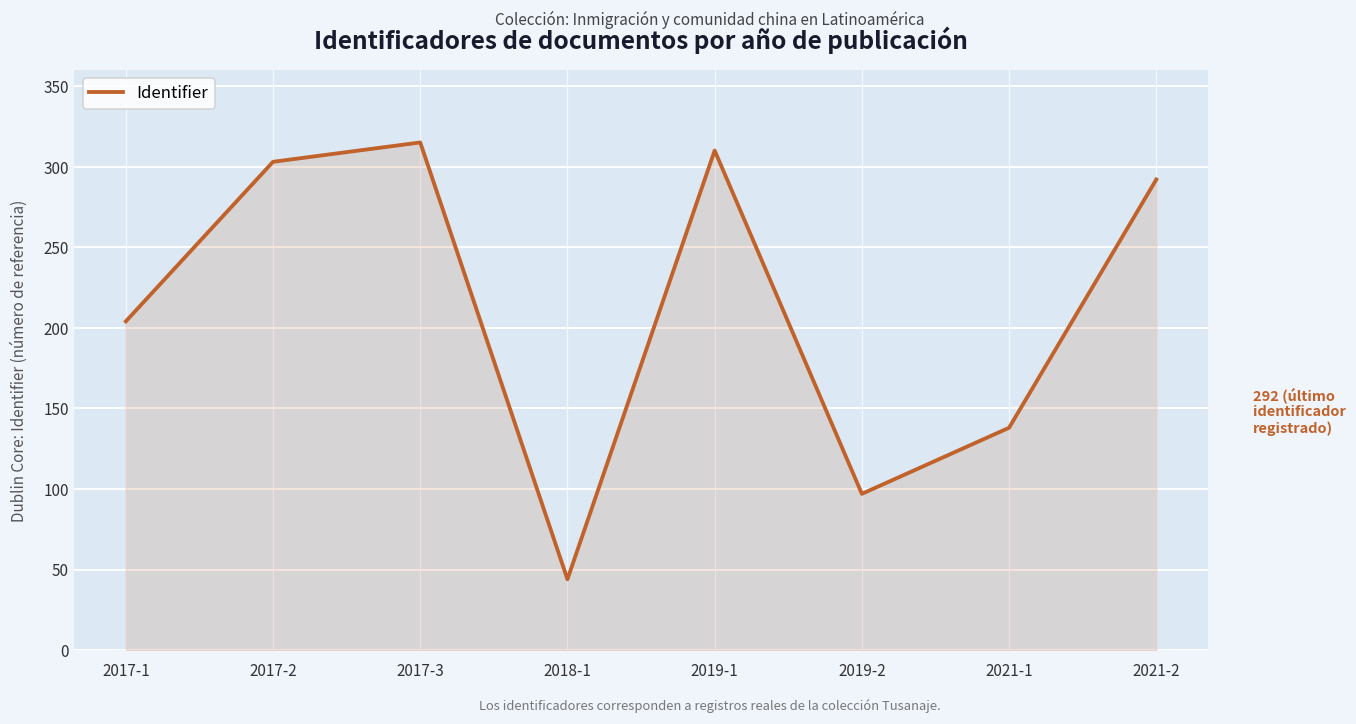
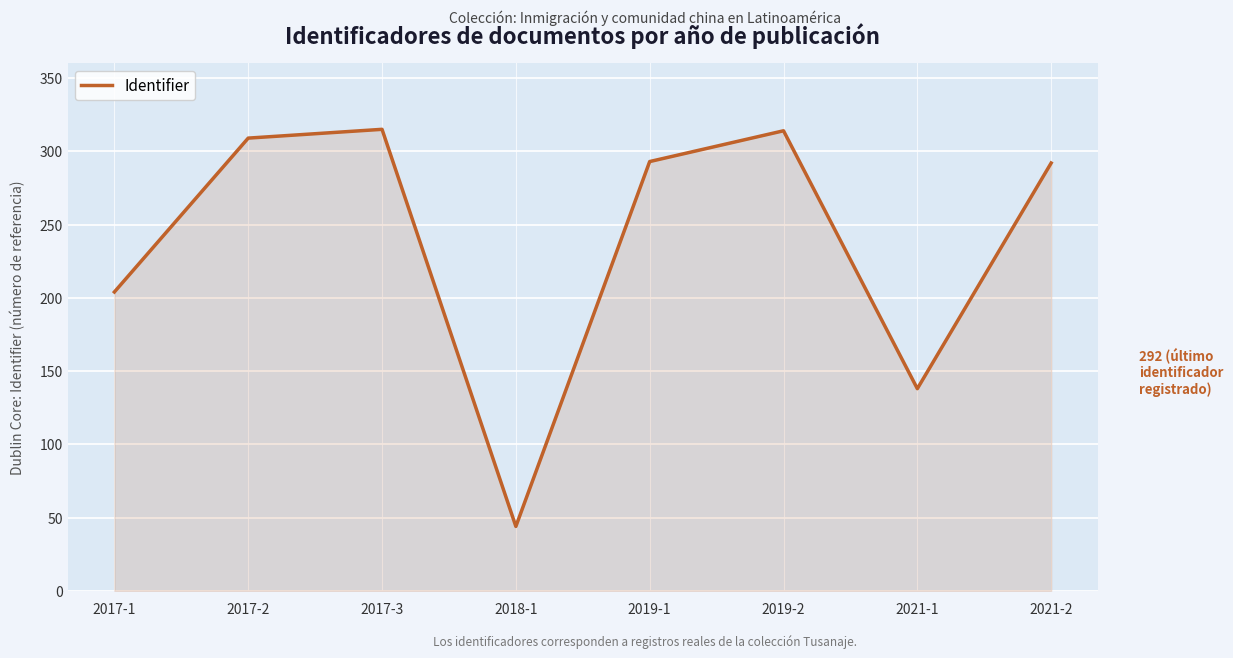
2017-2: 303 -> 309
2019-1: 310 -> 293
2019-2: 97 -> 314
